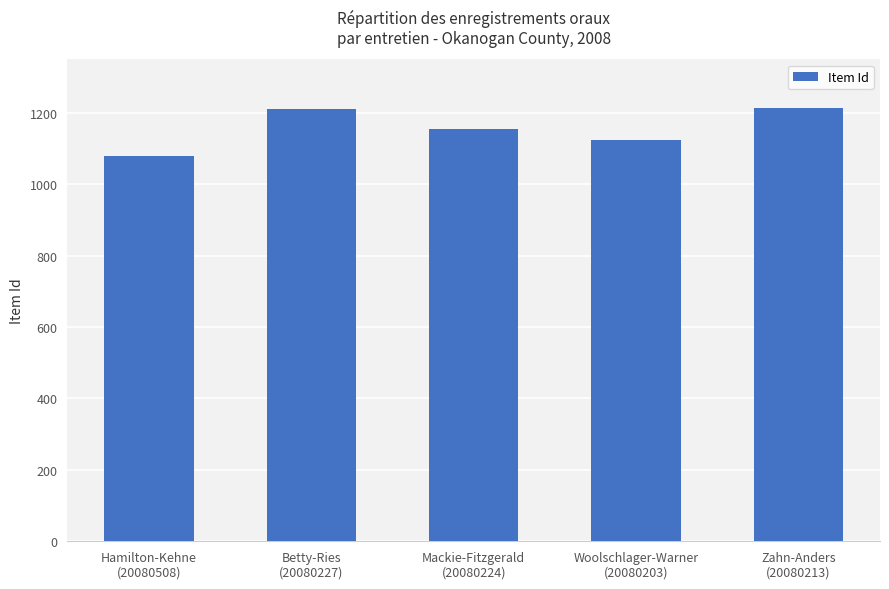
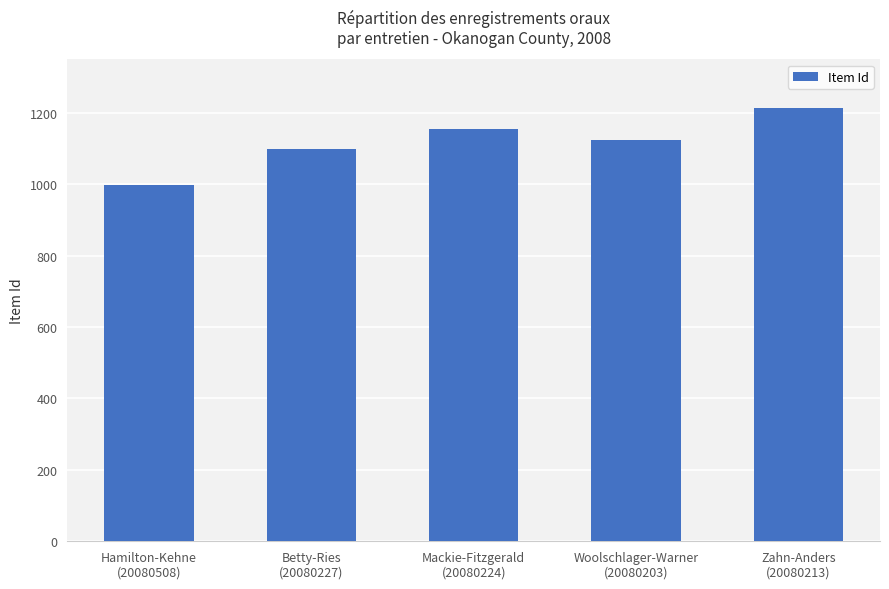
Hamilton-Kehne (20080508): 1080 -> 1000
Betty-Ries (20080227): 1210 -> 1100
